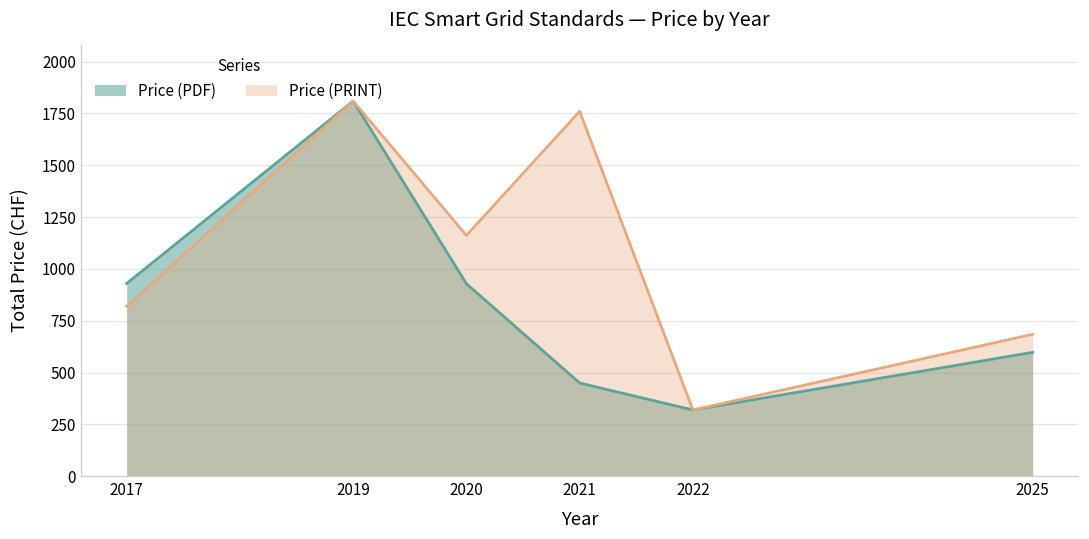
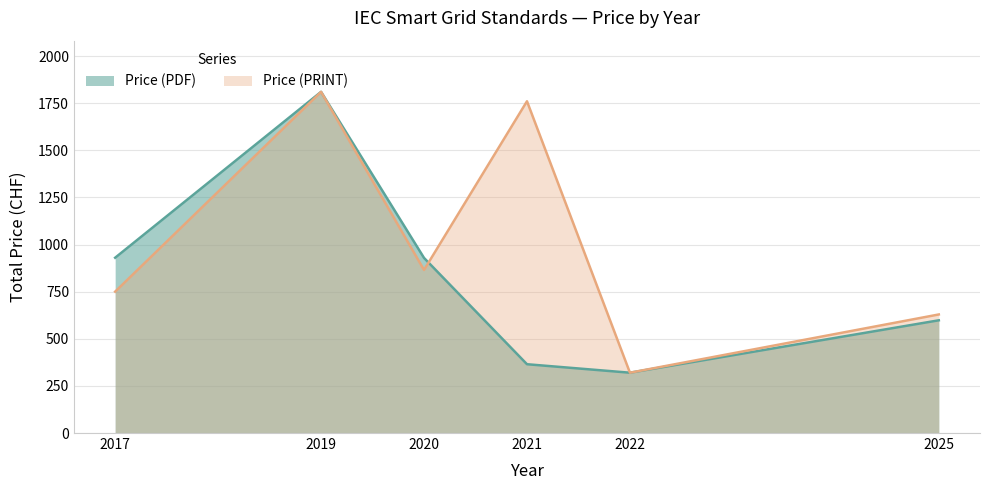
Price (PRINT), 2017: 820 -> 750
Price (PRINT), 2020: 1160 -> 870
Price (PDF), 2021: 450 -> 370
Price (PRINT), 2025: 690 -> 630
